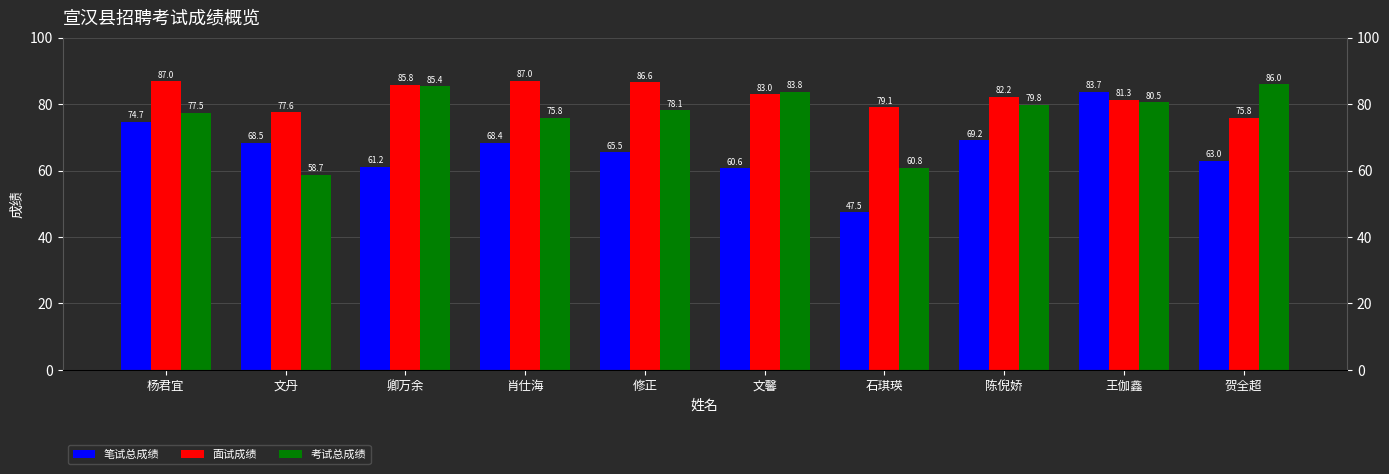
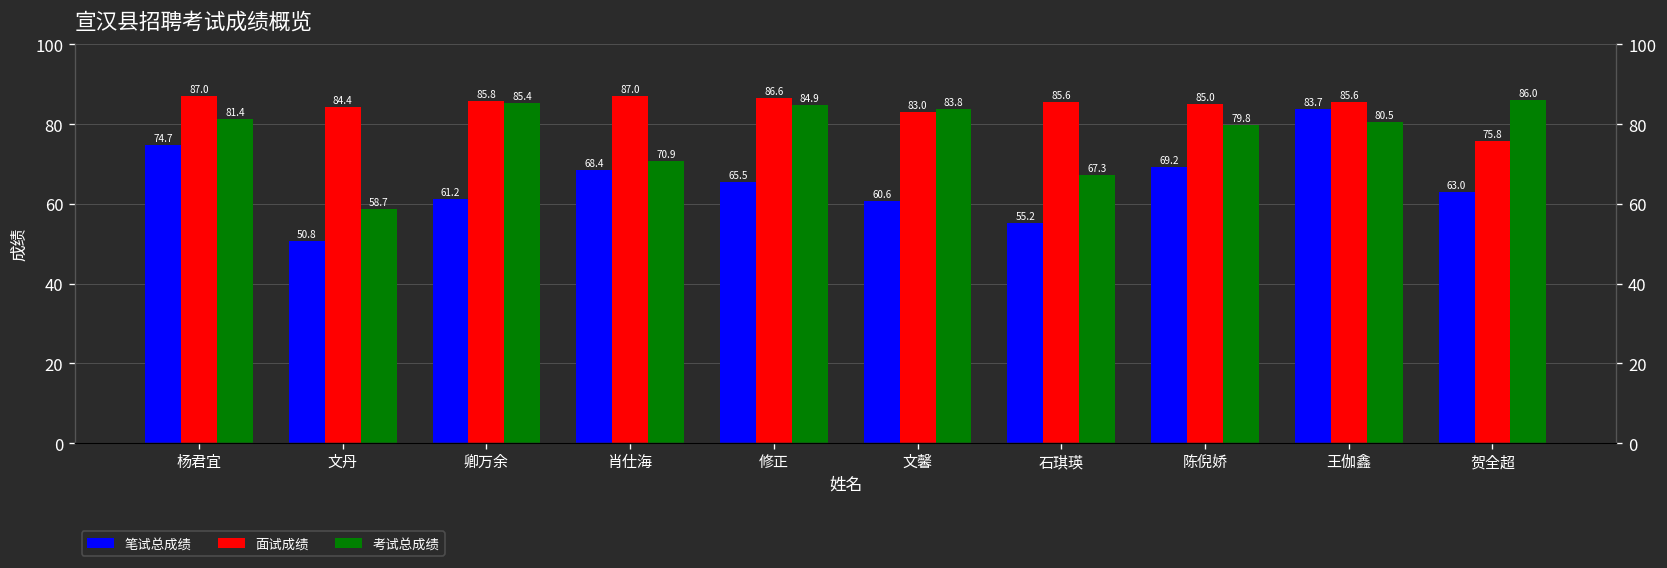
考试总成绩, 杨君宜: 77.5 -> 81.4
笔试总成绩, 文丹: 68.5 -> 50.8
面试成绩, 文丹: 77.6 -> 84.4
考试总成绩, 肖仕海: 75.8 -> 70.9
考试总成绩, 修正: 78.1 -> 84.9
笔试总成绩, 石琪瑛: 47.5 -> 55.2
面试成绩, 石琪瑛: 79.1 -> 85.6
考试总成绩, 石琪瑛: 60.8 -> 67.3
面试成绩, 陈倪娇: 82.2 -> 85.0
面试成绩, 王伽鑫: 81.3 -> 85.6
